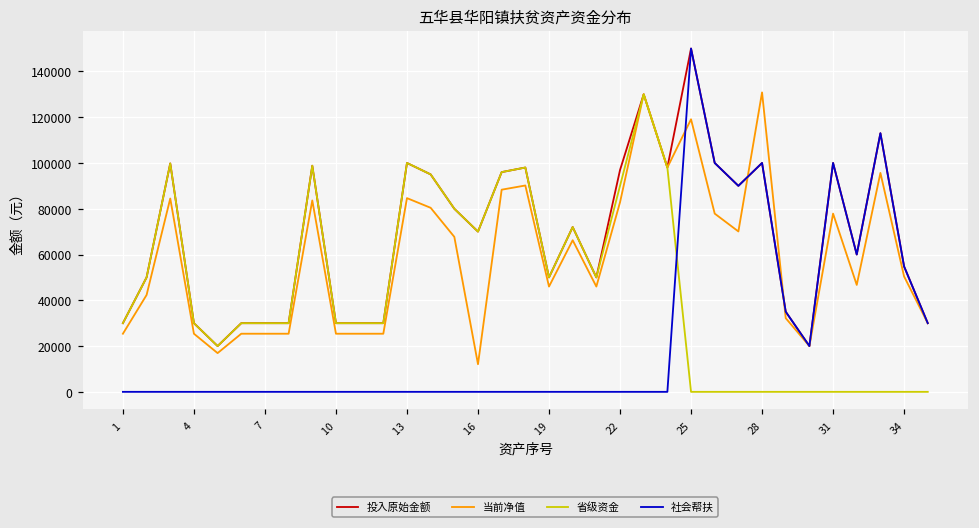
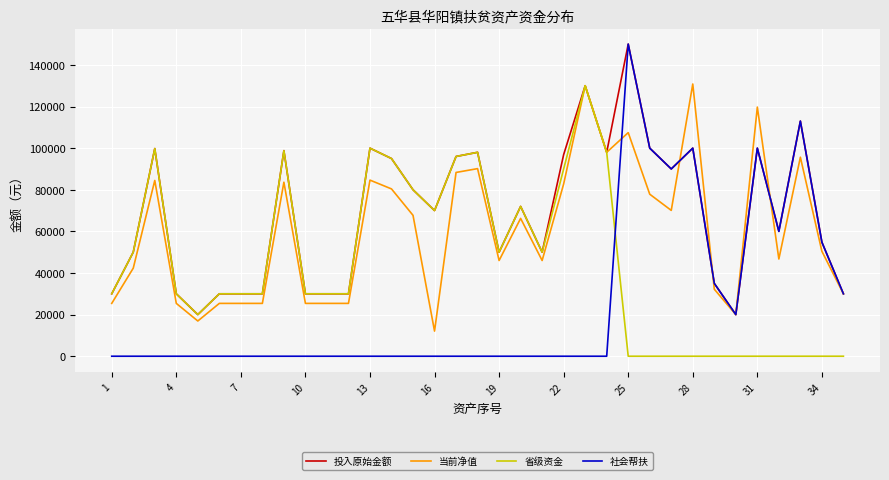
当前净值, 25: 119000 -> 107000
当前净值, 31: 78000 -> 120000
